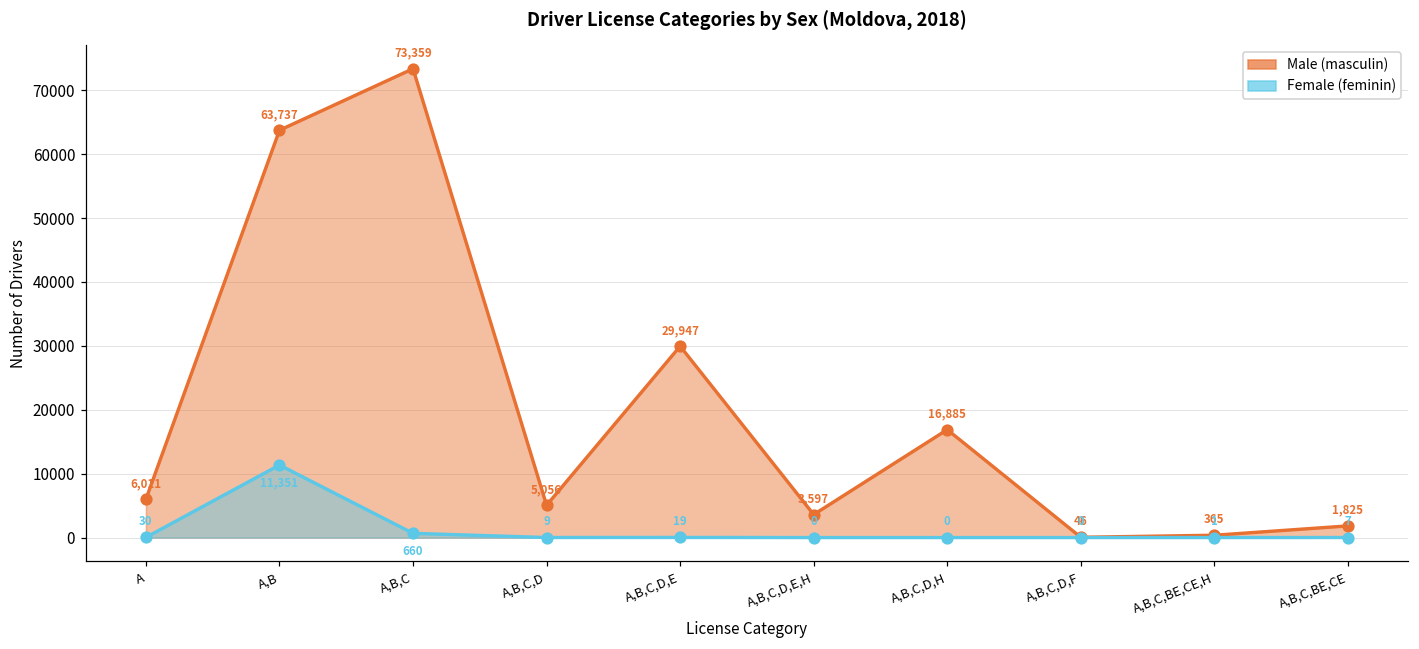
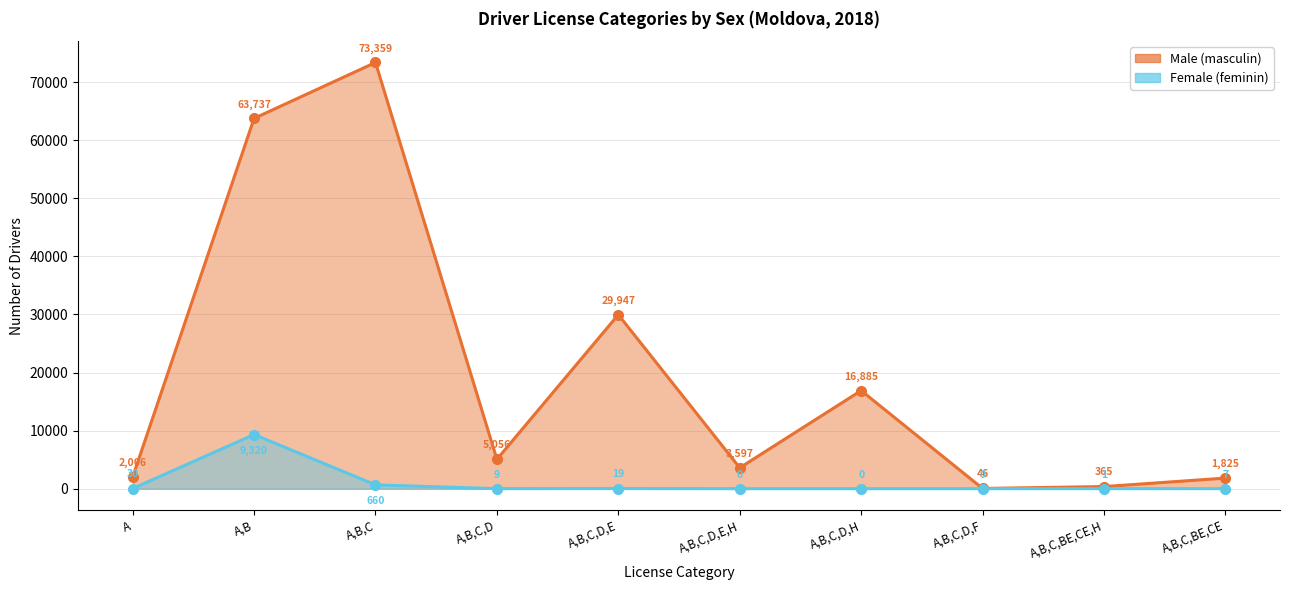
Male (masculin), A: 6,011 -> 2,006
Female (feminin), A,B: 11,351 -> 9,320
